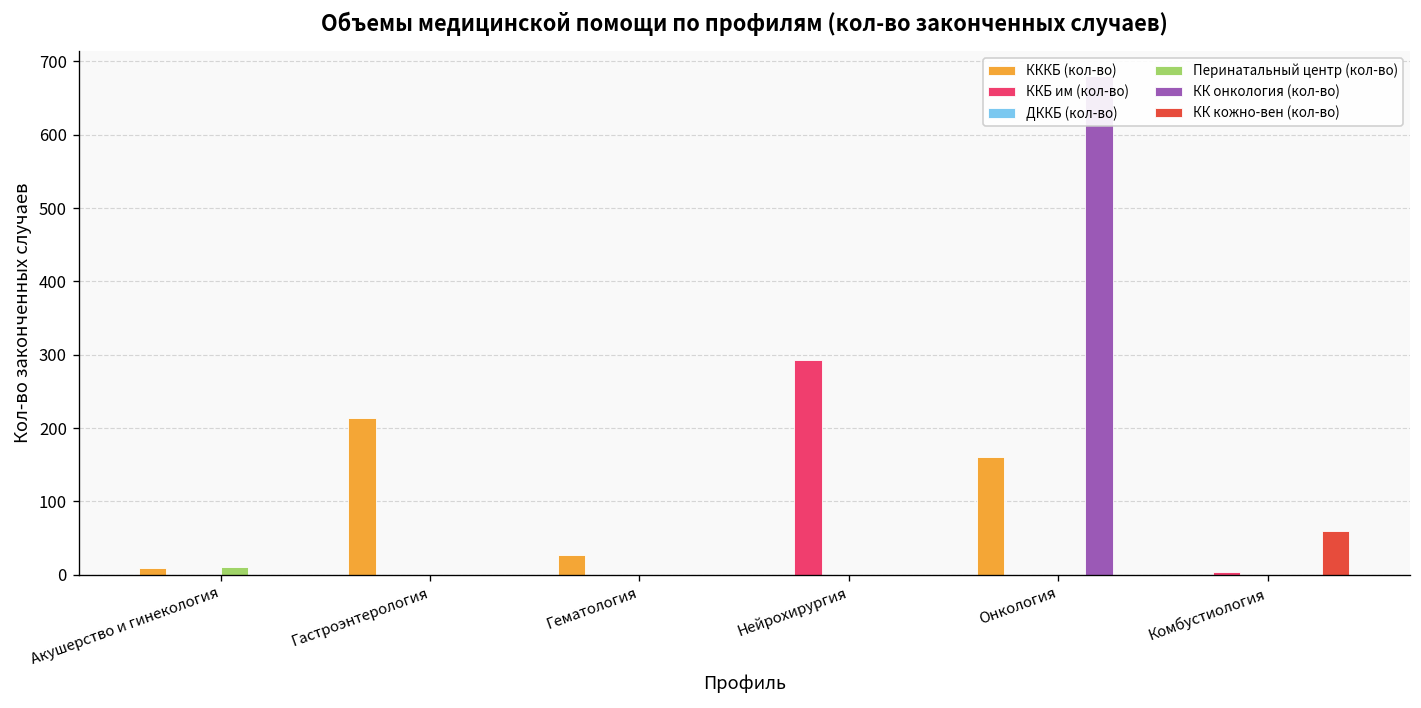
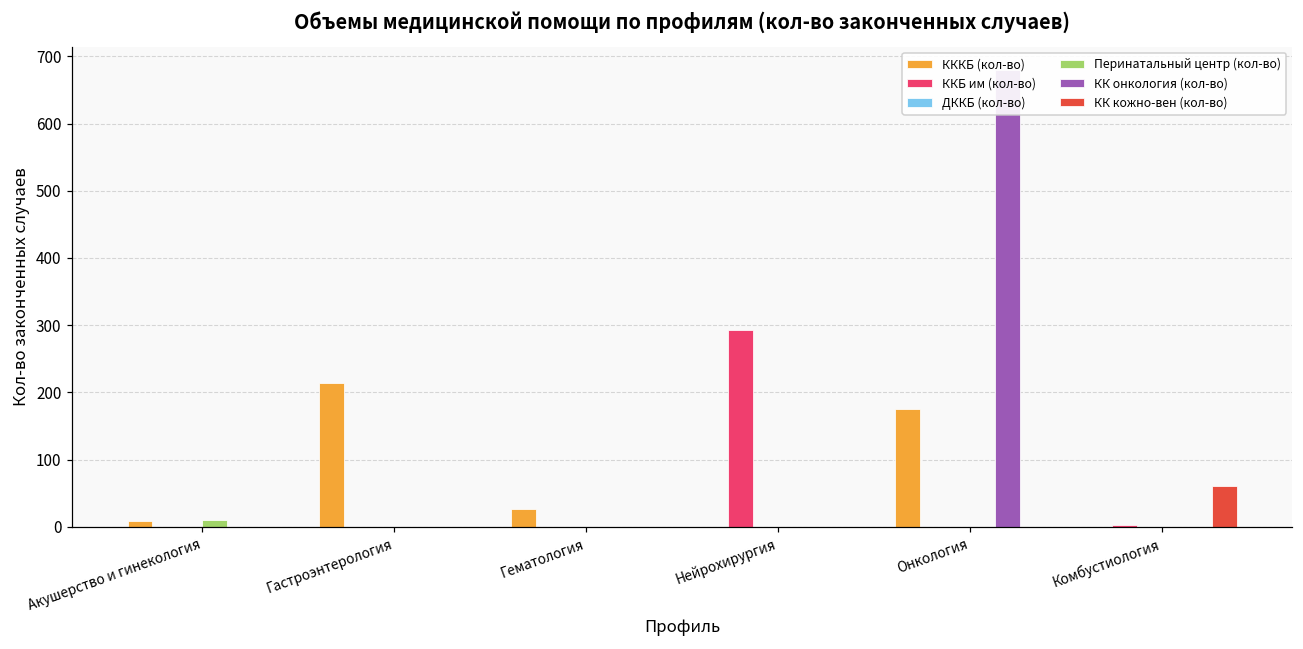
КККБ (кол-во), Онкология: 160 -> 180
